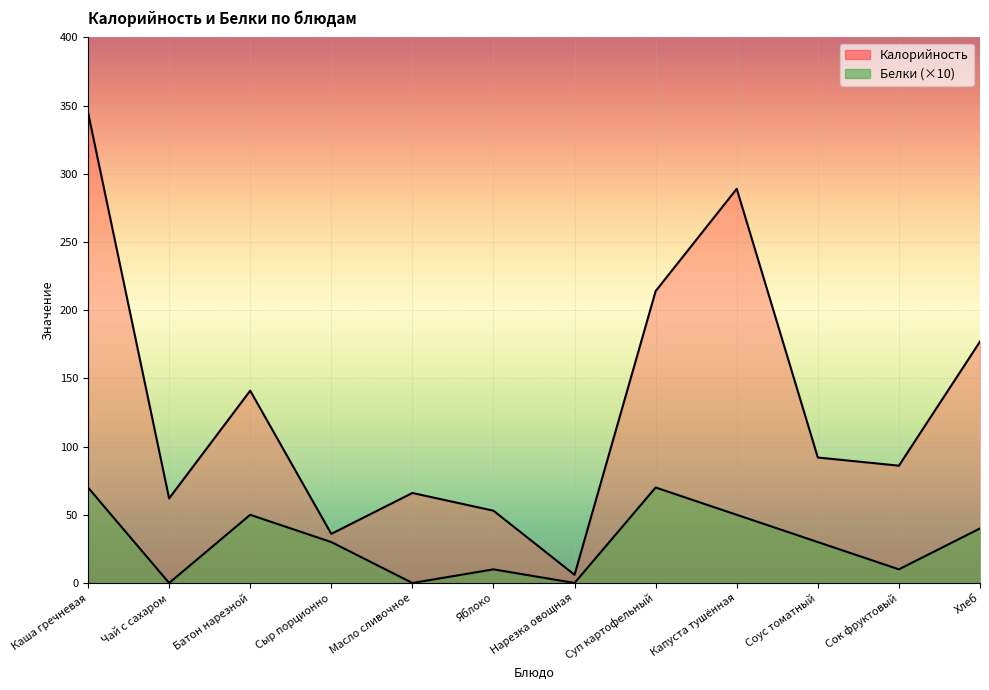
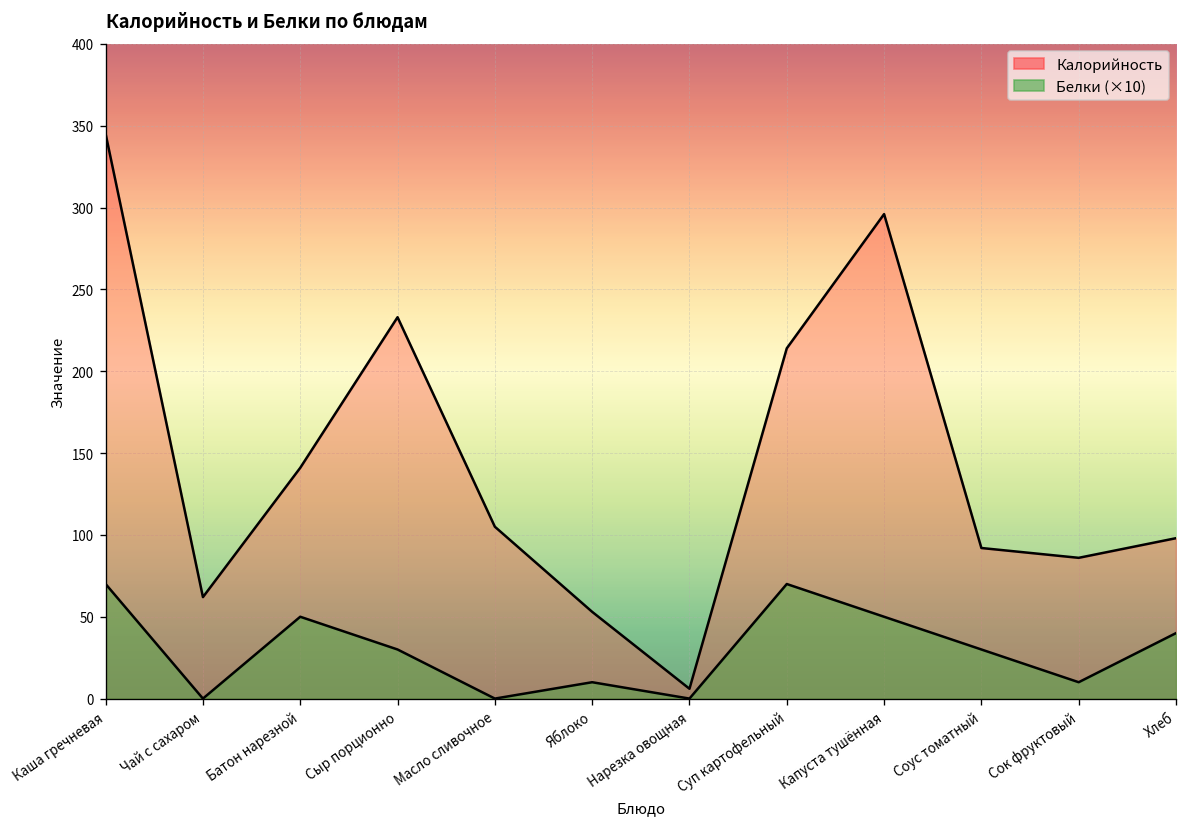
Калорийность, Сыр порционно: 36 -> 233
Калорийность, Масло сливочное: 66 -> 105
Калорийность, Капуста тушённая: 289 -> 296
Калорийность, Хлеб: 177 -> 98
